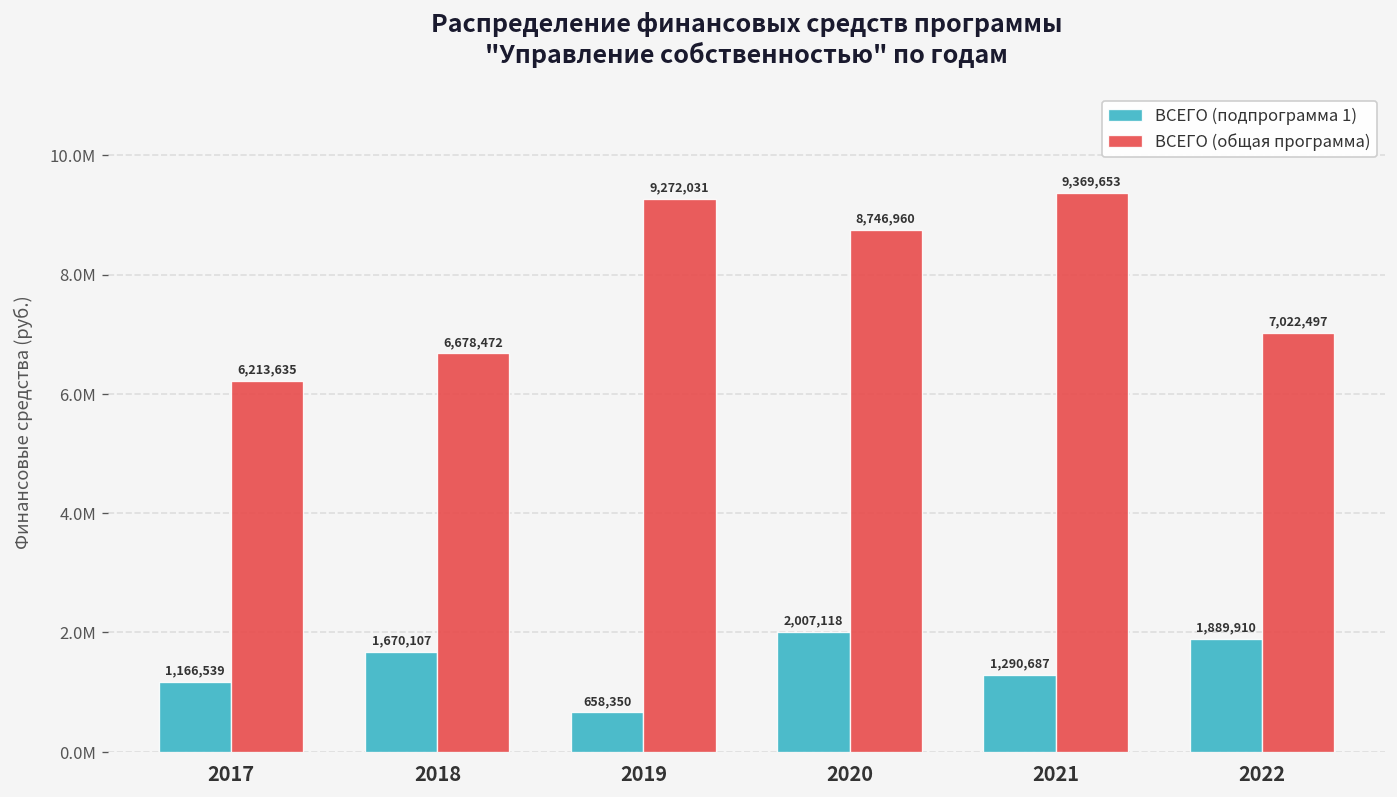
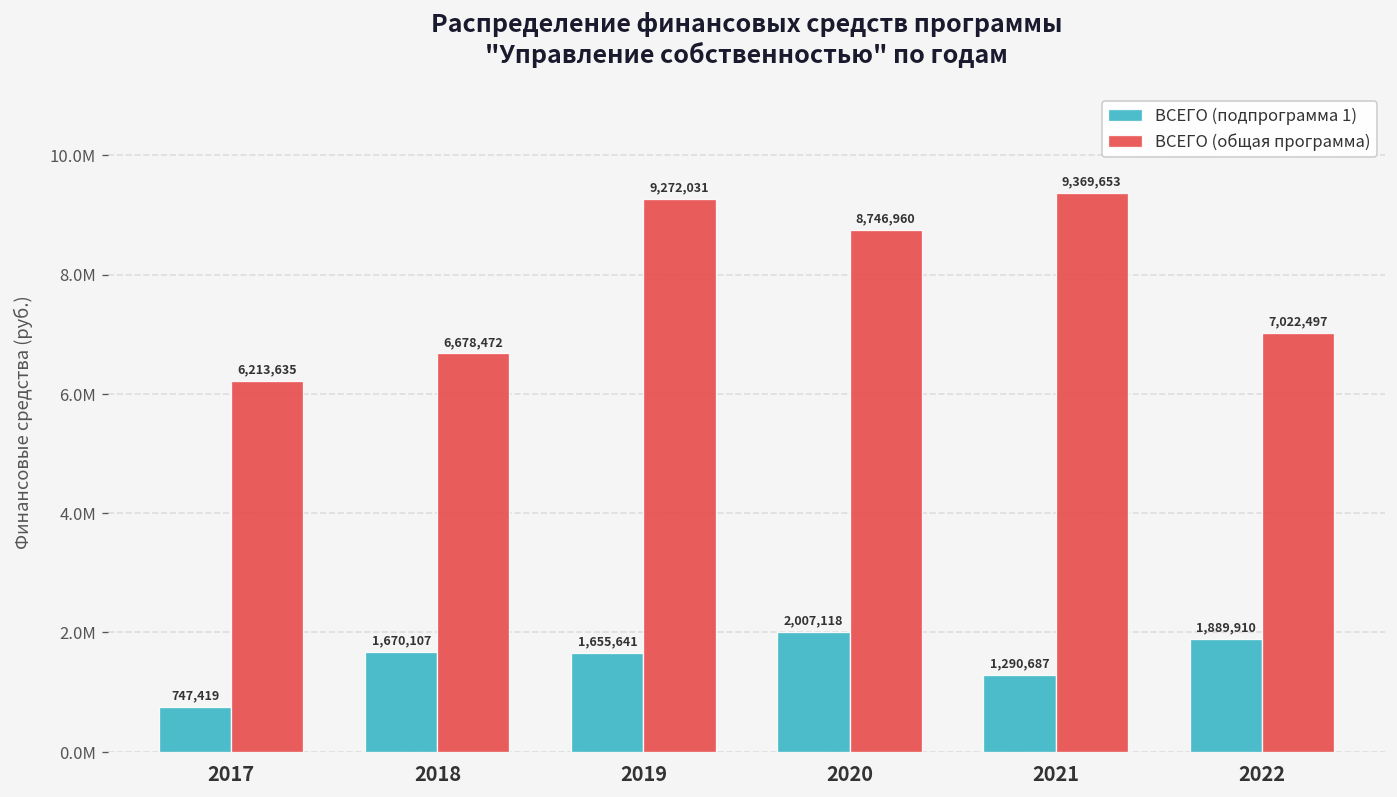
ВСЕГО (подпрограмма 1), 2017: 1,166,539 -> 747,419
ВСЕГО (подпрограмма 1), 2019: 658,350 -> 1,655,641
